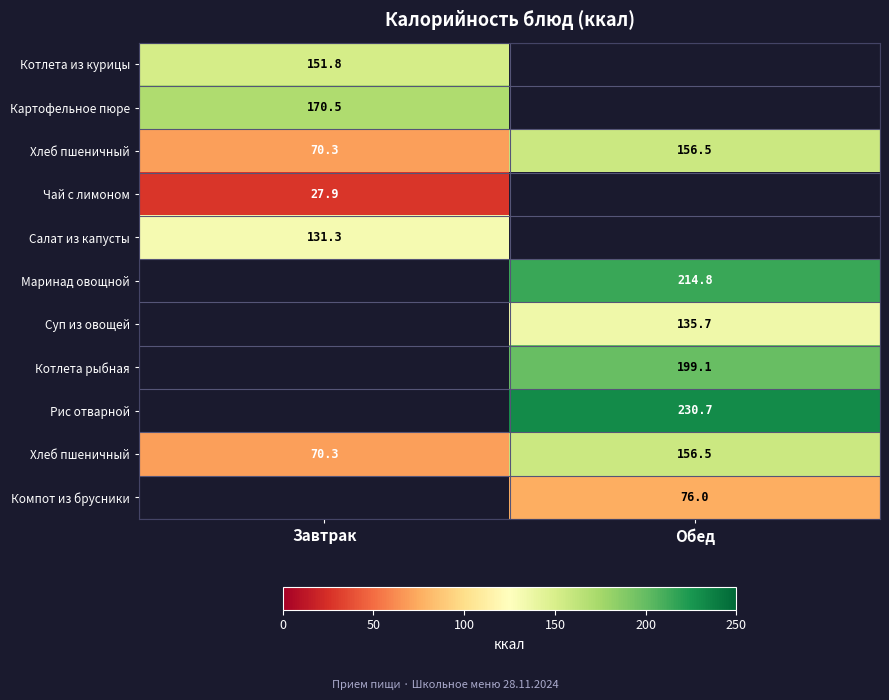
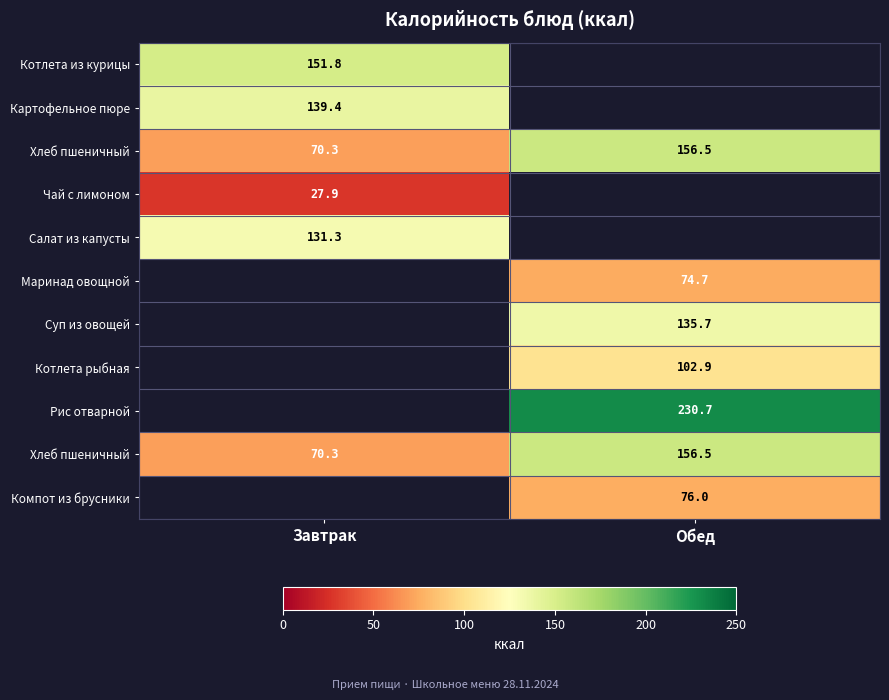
Картофельное пюре, Завтрак: 170.5 -> 139.4
Маринад овощной, Обед: 214.8 -> 74.7
Котлета рыбная, Обед: 199.1 -> 102.9
